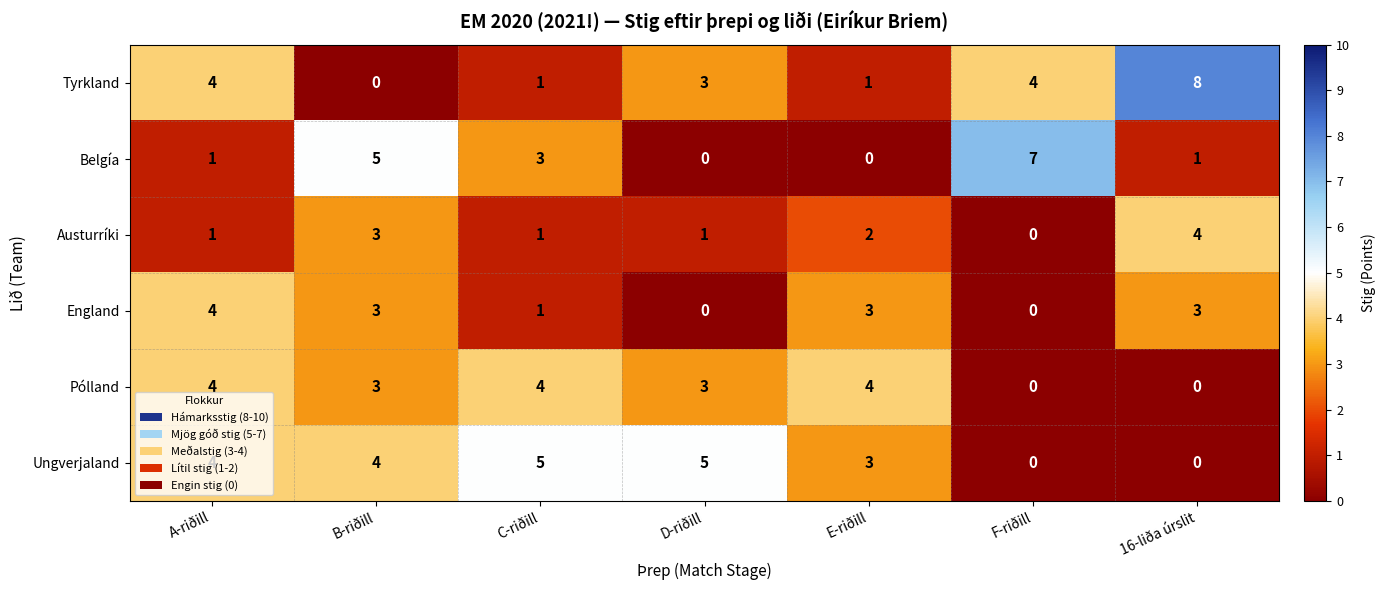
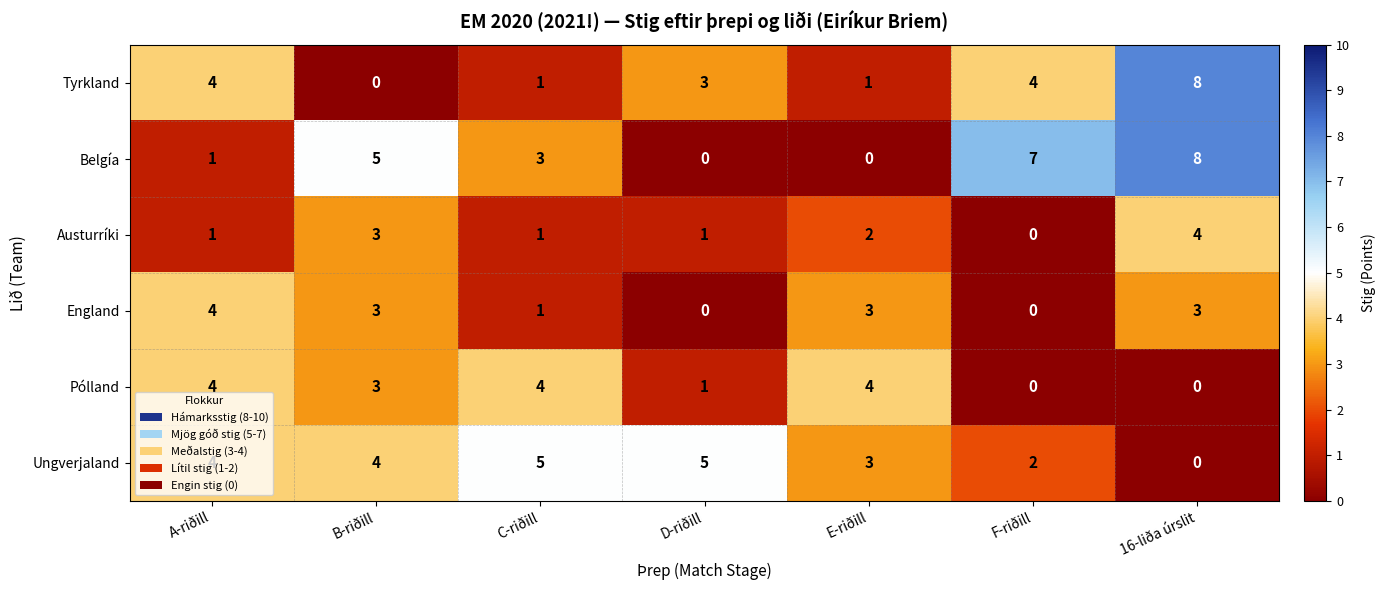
Belgía, 16-liða úrslit: 1 -> 8
Pólland, D-riðill: 3 -> 1
Ungverjaland, F-riðill: 0 -> 2
